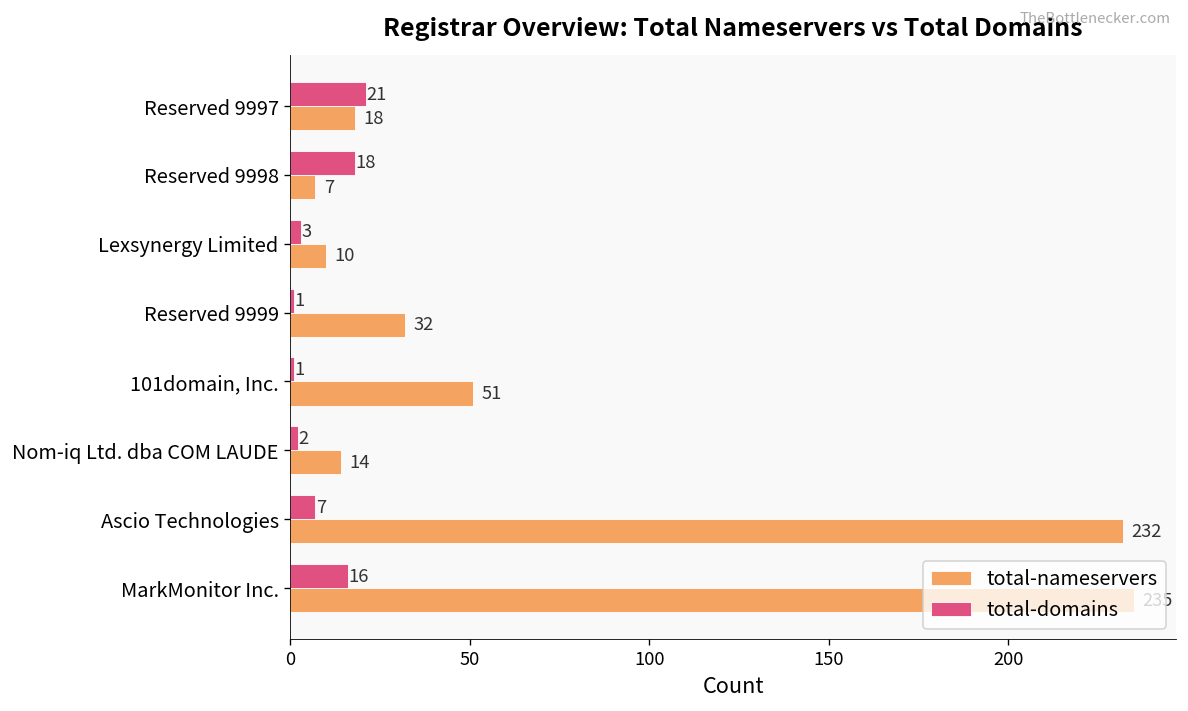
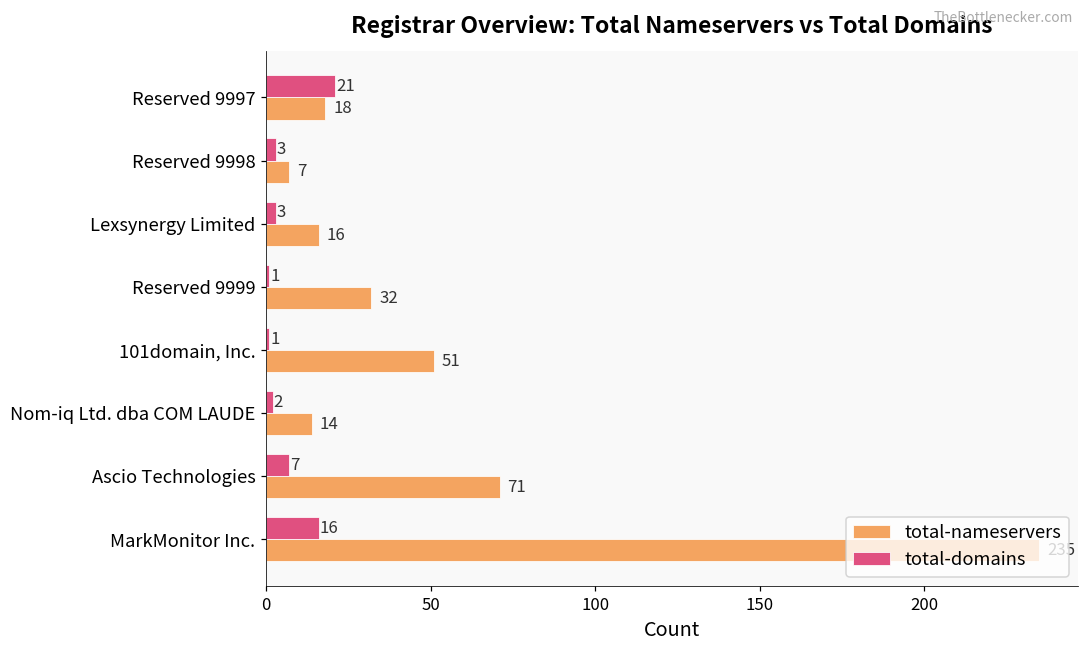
total-domains, Reserved 9998: 18 -> 3
total-nameservers, Lexsynergy Limited: 10 -> 16
total-nameservers, Ascio Technologies: 232 -> 71
